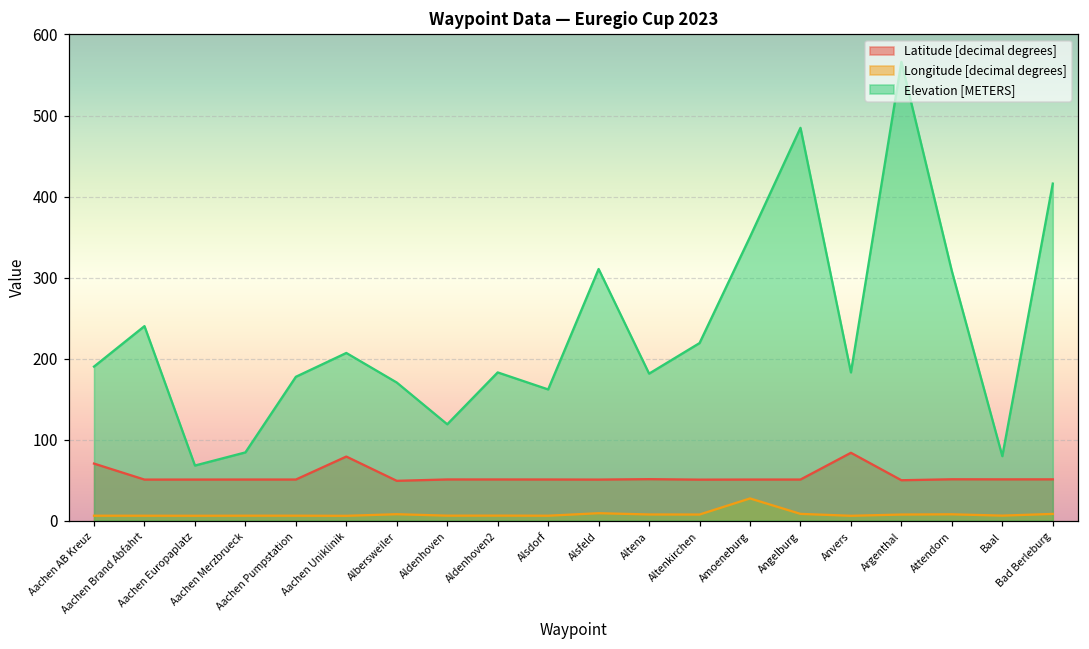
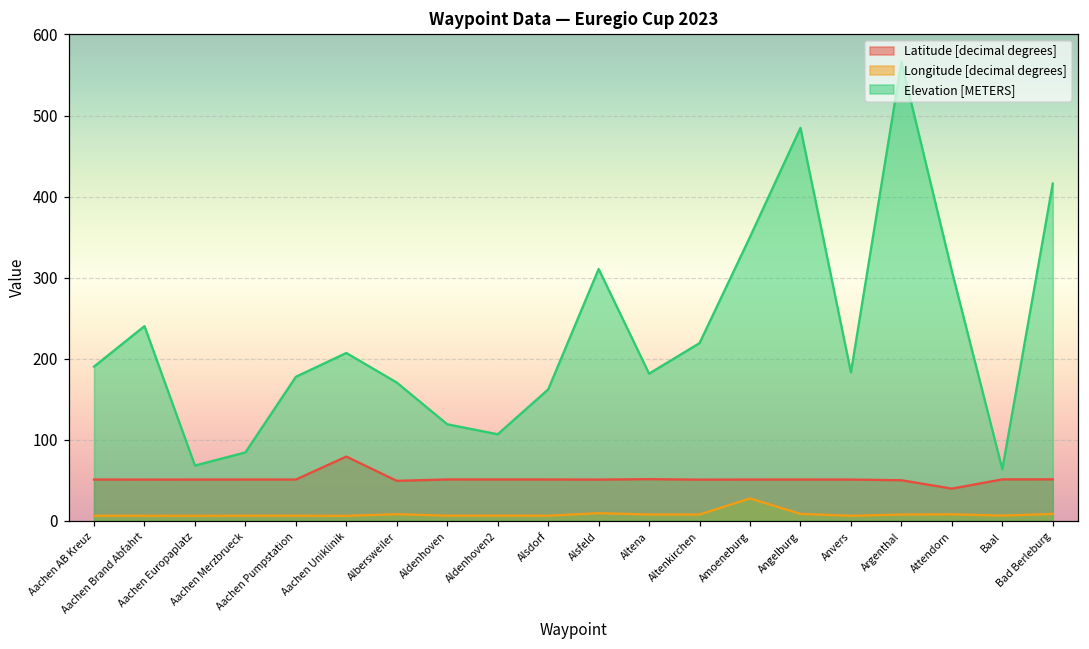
Latitude [decimal degrees], Aachen AB Kreuz: 70 -> 50
Elevation [METERS], Aldenhoven2: 180 -> 110
Latitude [decimal degrees], Anvers: 80 -> 50
Latitude [decimal degrees], Attendorn: 50 -> 40
Elevation [METERS], Baal: 80 -> 60
